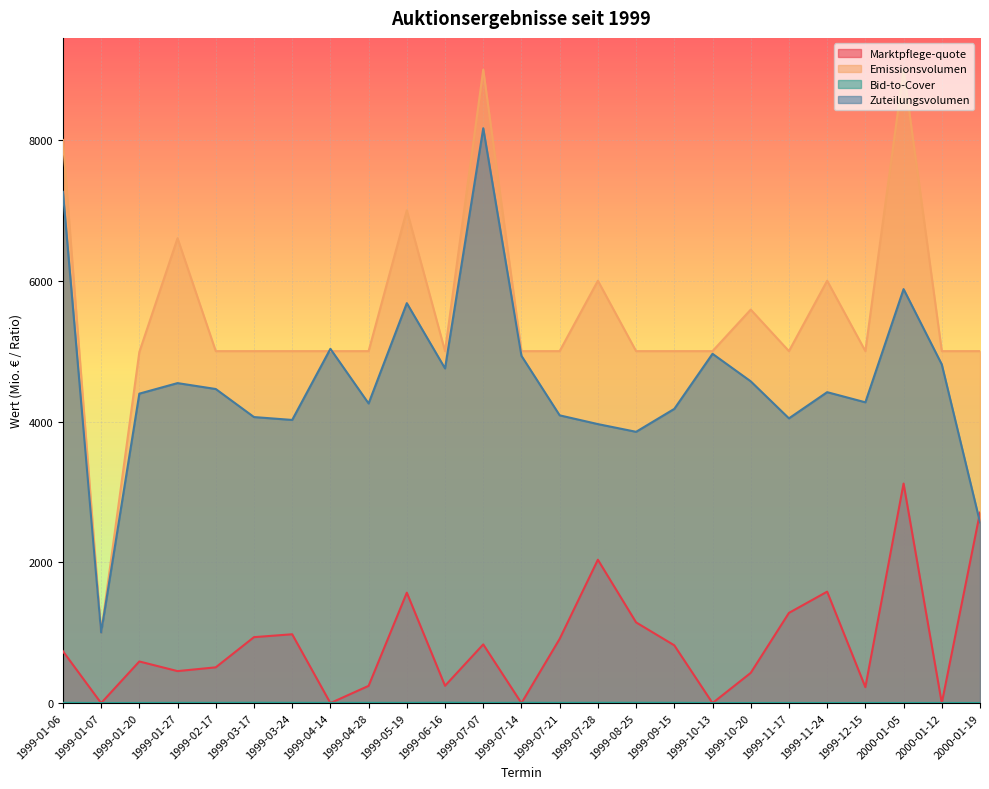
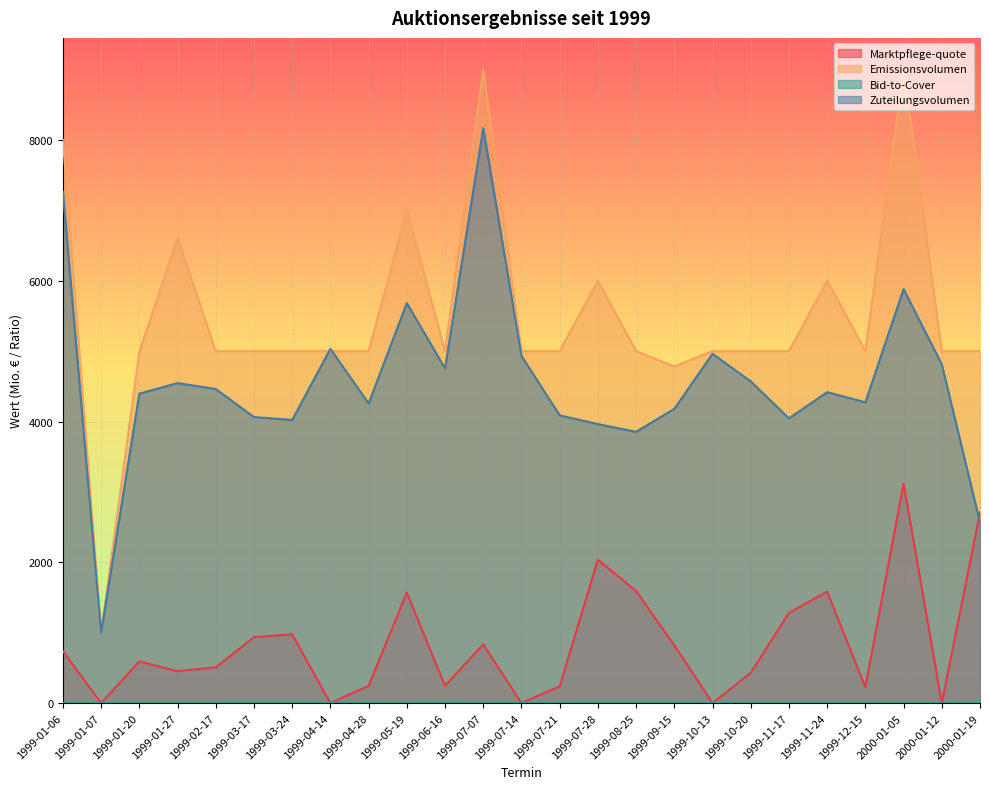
Marktpflege-quote, 1999-07-21: 900 -> 200
Marktpflege-quote, 1999-08-25: 1100 -> 1600
Emissionsvolumen, 1999-09-15: 5000 -> 4800
Emissionsvolumen, 1999-10-20: 5600 -> 5000
